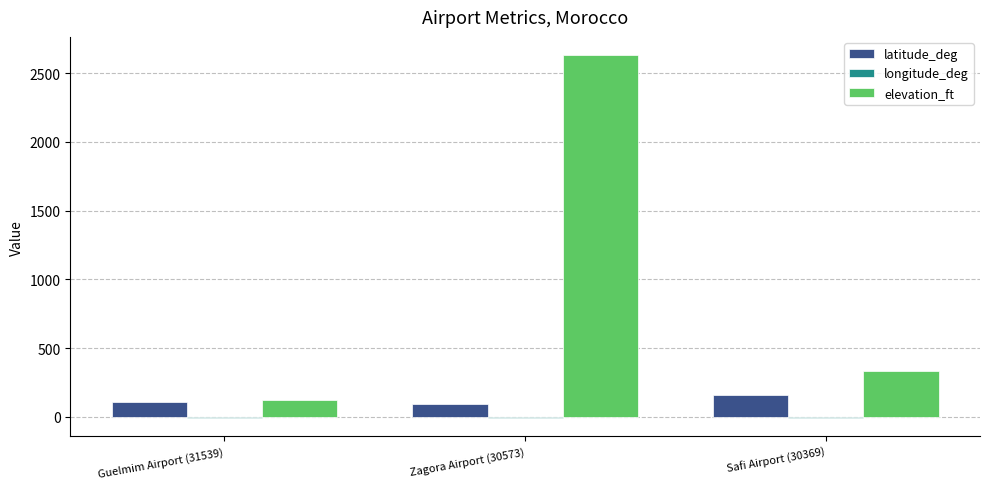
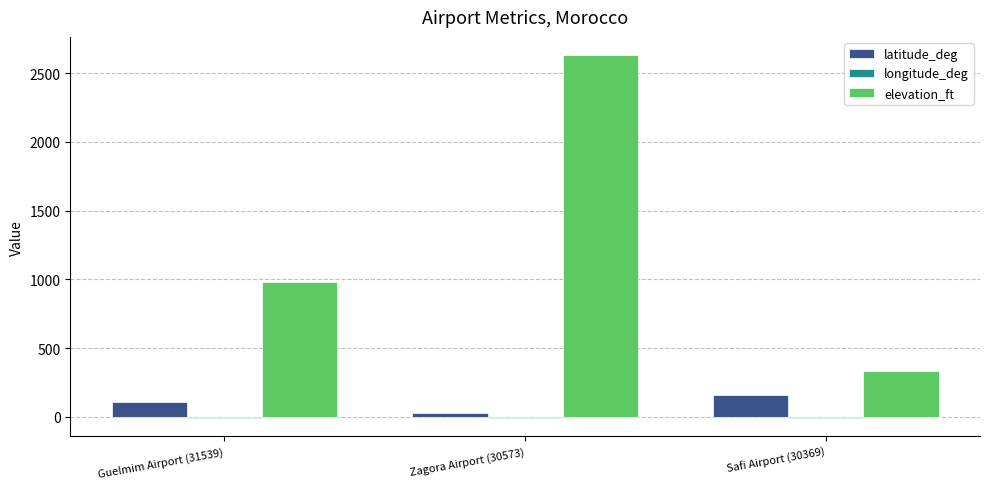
elevation_ft, Guelmim Airport (31539): 120 -> 980
latitude_deg, Zagora Airport (30573): 90 -> 30
